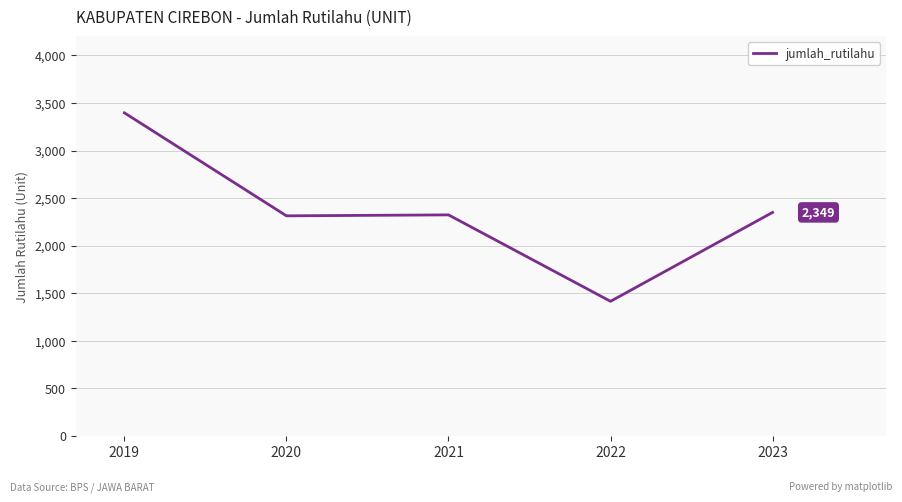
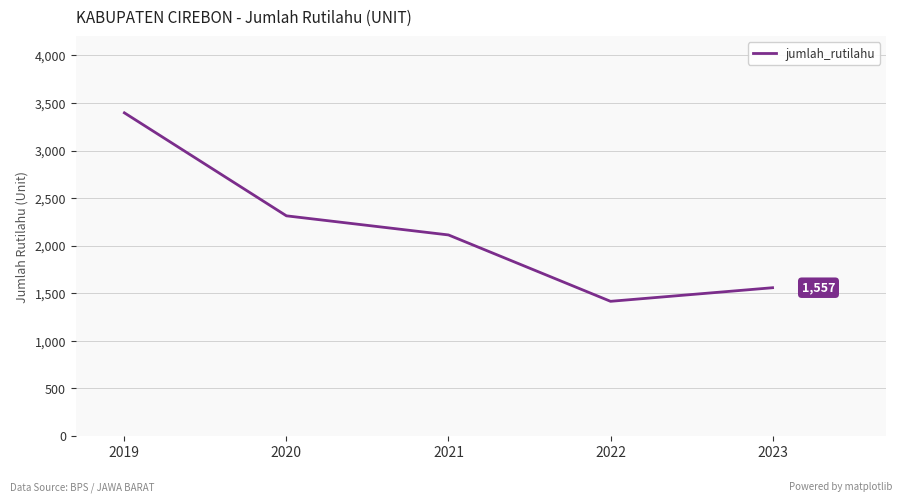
2021: 2,300 -> 2,100
2023: 2,349 -> 1,557
